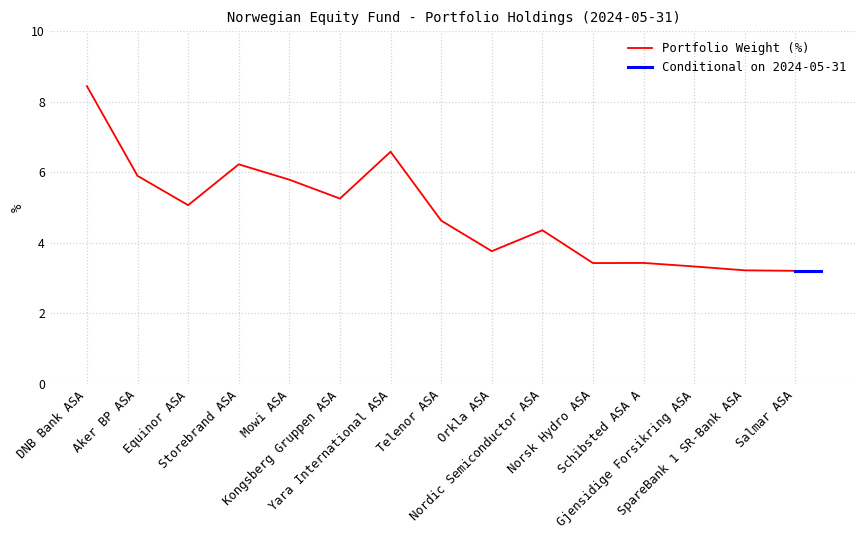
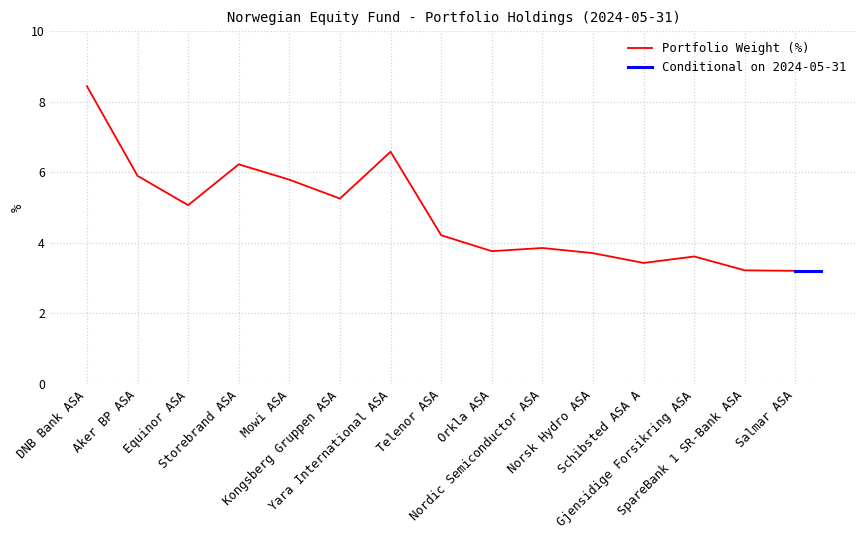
Portfolio Weight (%), Telenor ASA: 4.6 -> 4.2
Portfolio Weight (%), Nordic Semiconductor ASA: 4.4 -> 3.8
Portfolio Weight (%), Norsk Hydro ASA: 3.4 -> 3.7
Portfolio Weight (%), Gjensidige Forsikring ASA: 3.3 -> 3.6
